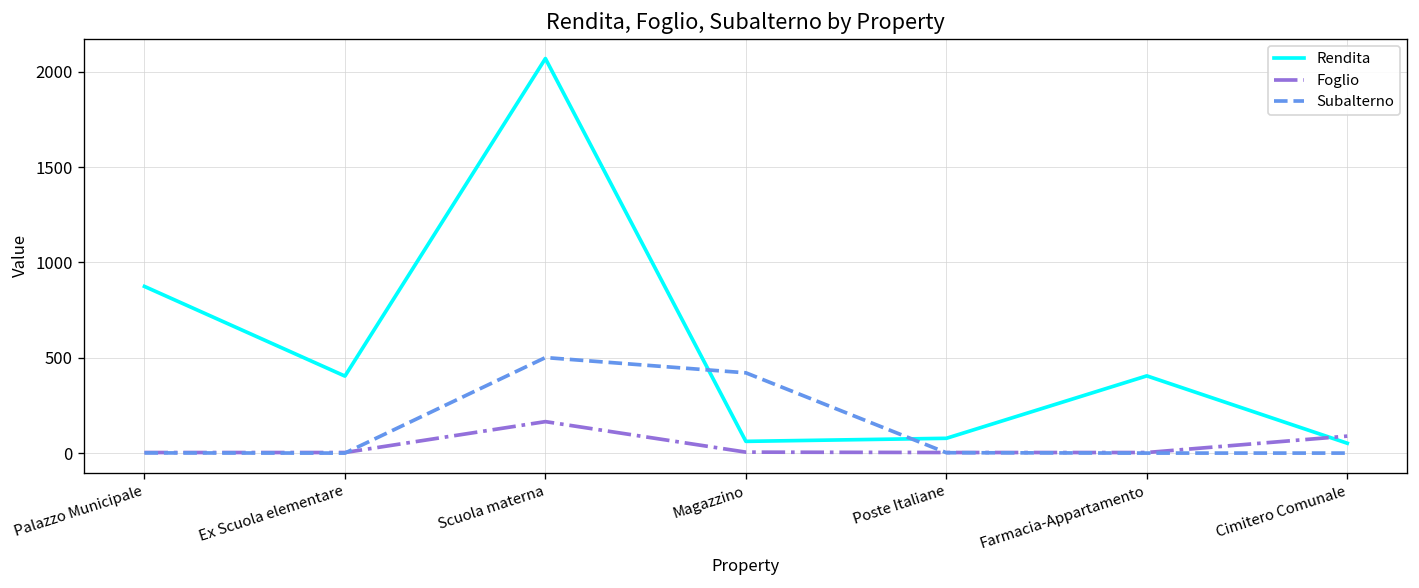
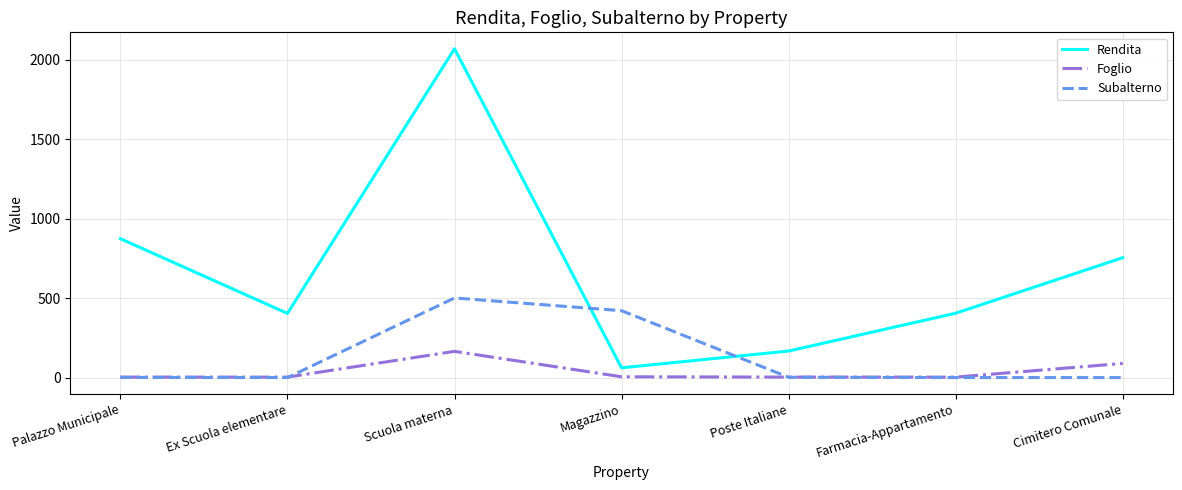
Rendita, Poste Italiane: 80 -> 170
Rendita, Cimitero Comunale: 50 -> 750
